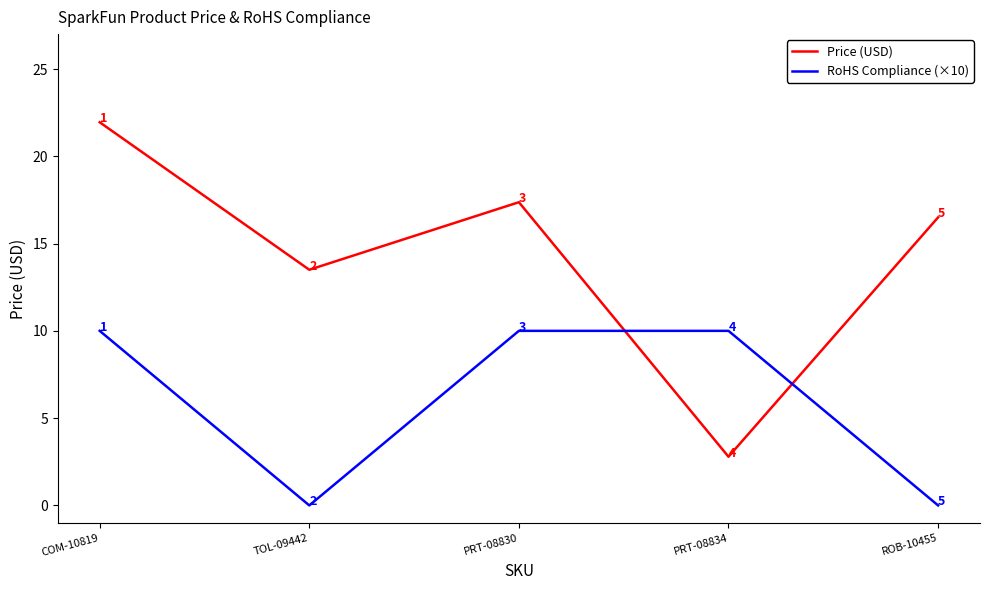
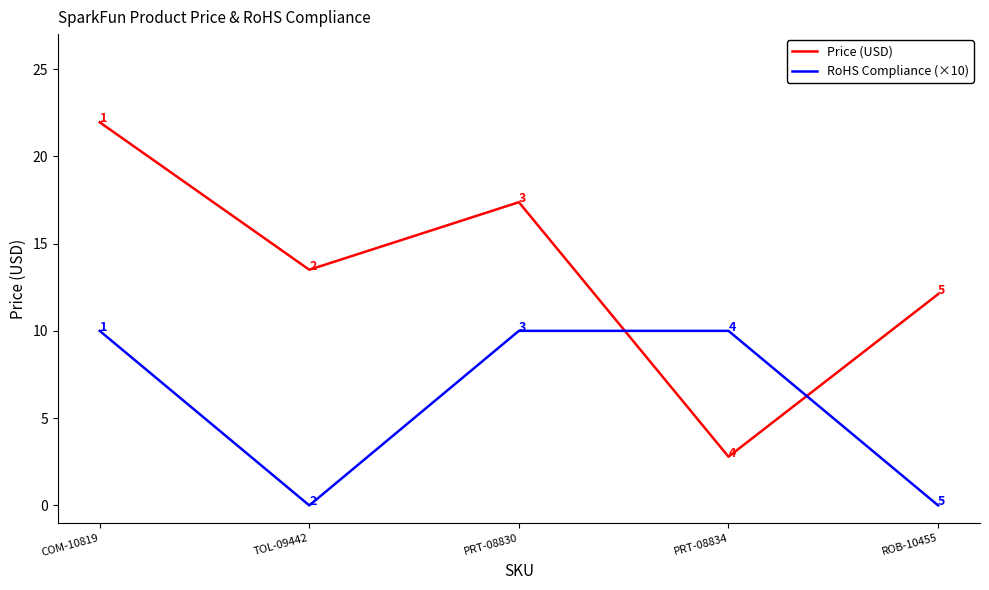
Price (USD), ROB-10455: 16.5 -> 12.1
